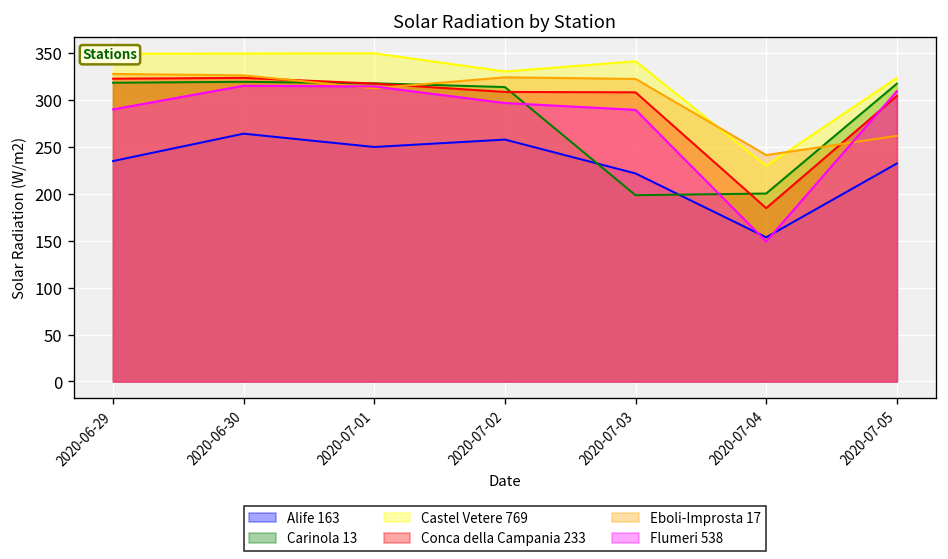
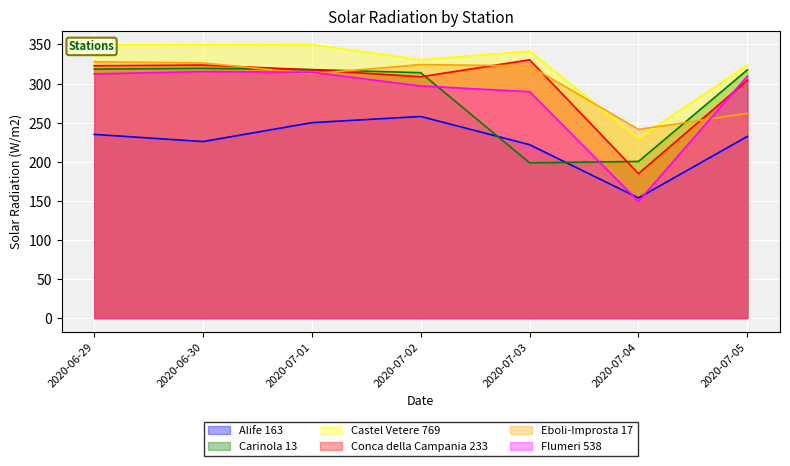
Flumeri 538, 2020-06-29: 290 -> 310
Alife 163, 2020-06-30: 260 -> 230
Conca della Campania 233, 2020-07-03: 310 -> 330
